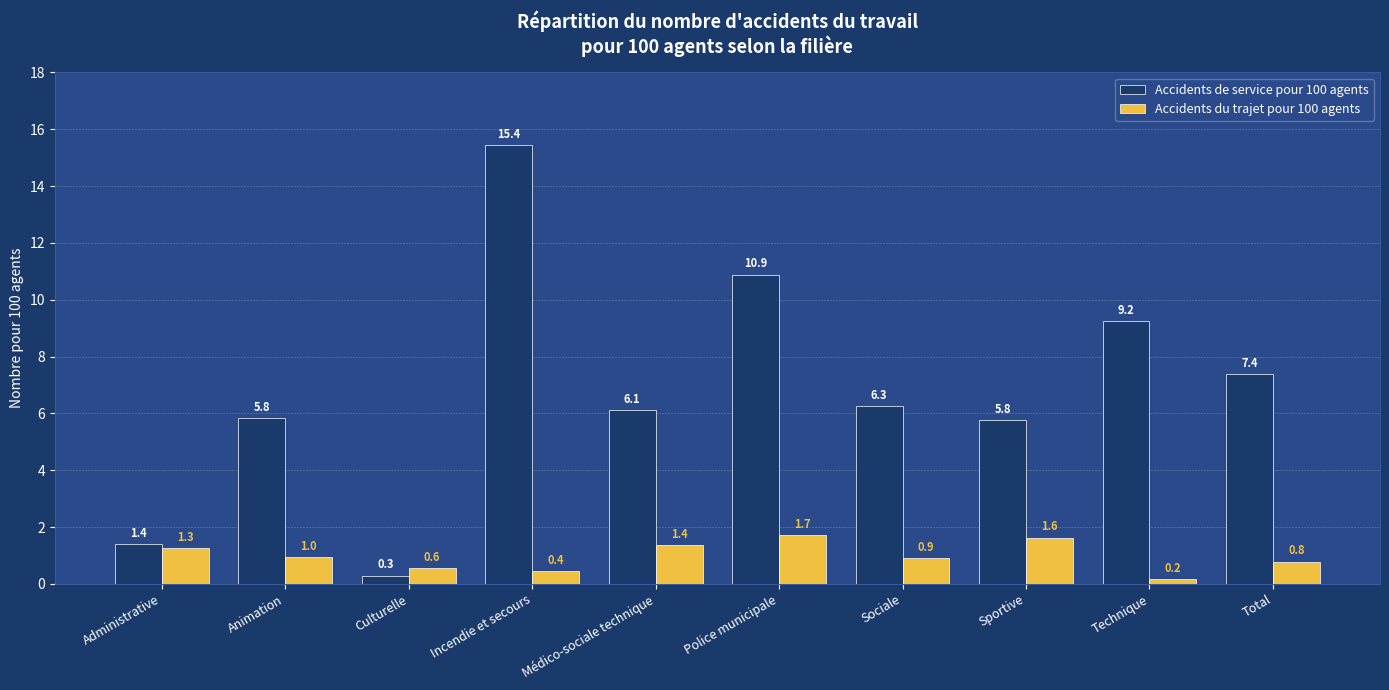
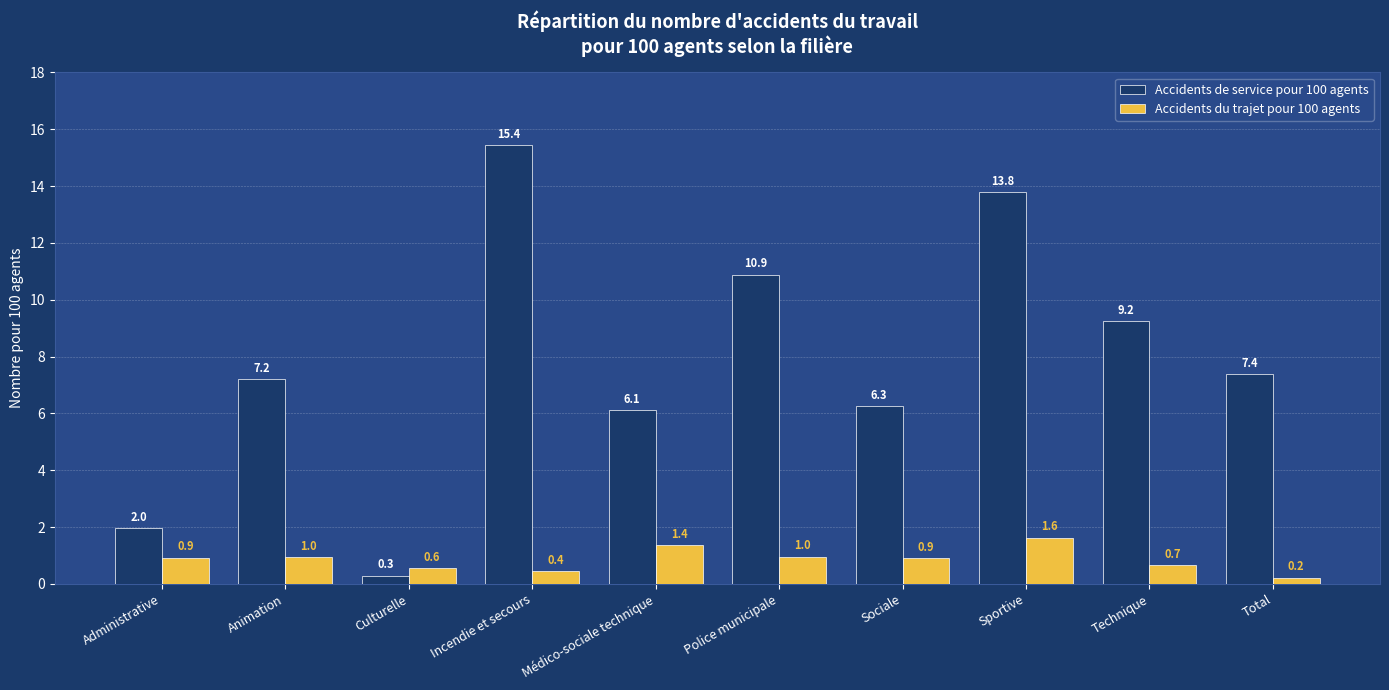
Accidents de service pour 100 agents, Administrative: 1.4 -> 2.0
Accidents du trajet pour 100 agents, Administrative: 1.3 -> 0.9
Accidents de service pour 100 agents, Animation: 5.8 -> 7.2
Accidents du trajet pour 100 agents, Police municipale: 1.7 -> 1.0
Accidents de service pour 100 agents, Sportive: 5.8 -> 13.8
Accidents du trajet pour 100 agents, Technique: 0.2 -> 0.7
Accidents du trajet pour 100 agents, Total: 0.8 -> 0.2
